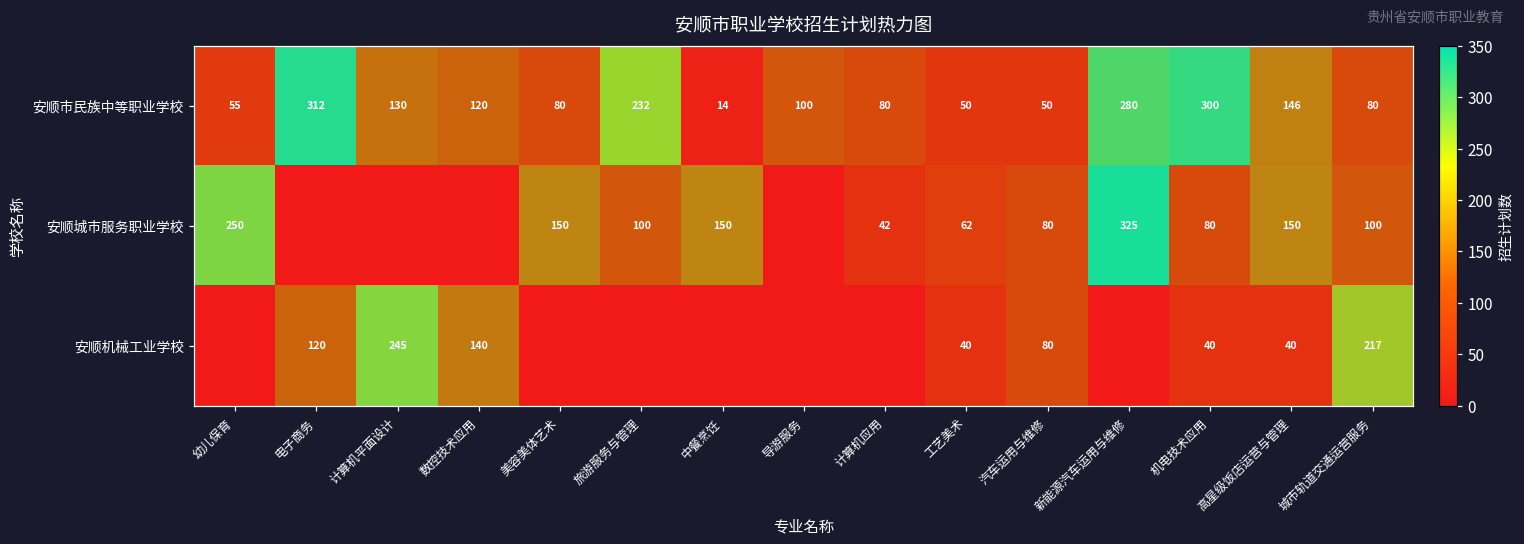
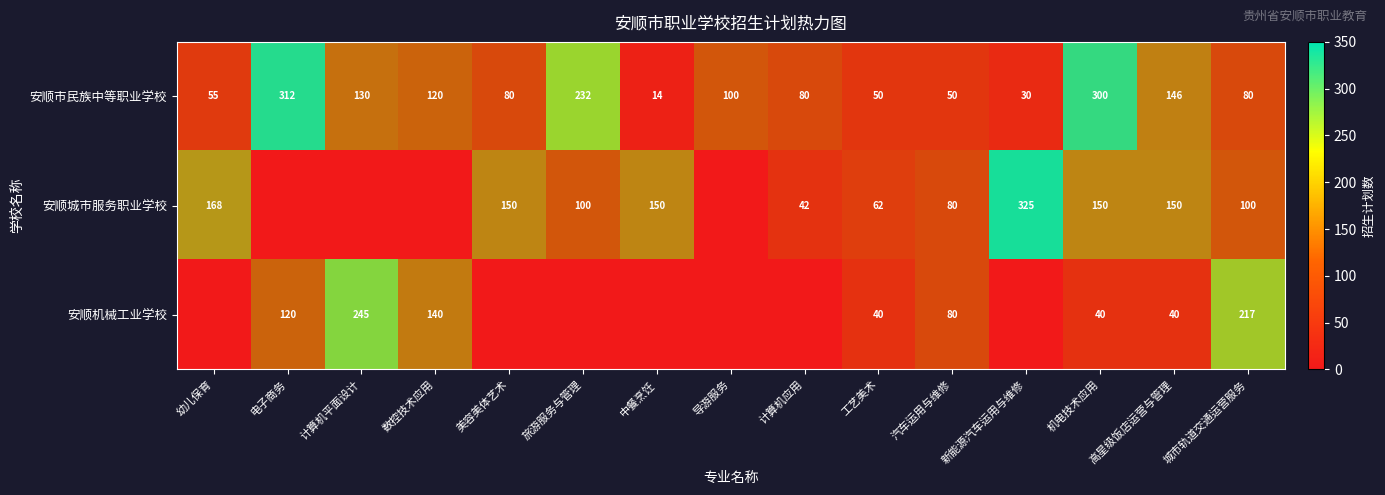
安顺市民族中等职业学校, 新能源汽车运用与维修: 280 -> 30
安顺城市服务职业学校, 幼儿保育: 250 -> 168
安顺城市服务职业学校, 机电技术应用: 80 -> 150
